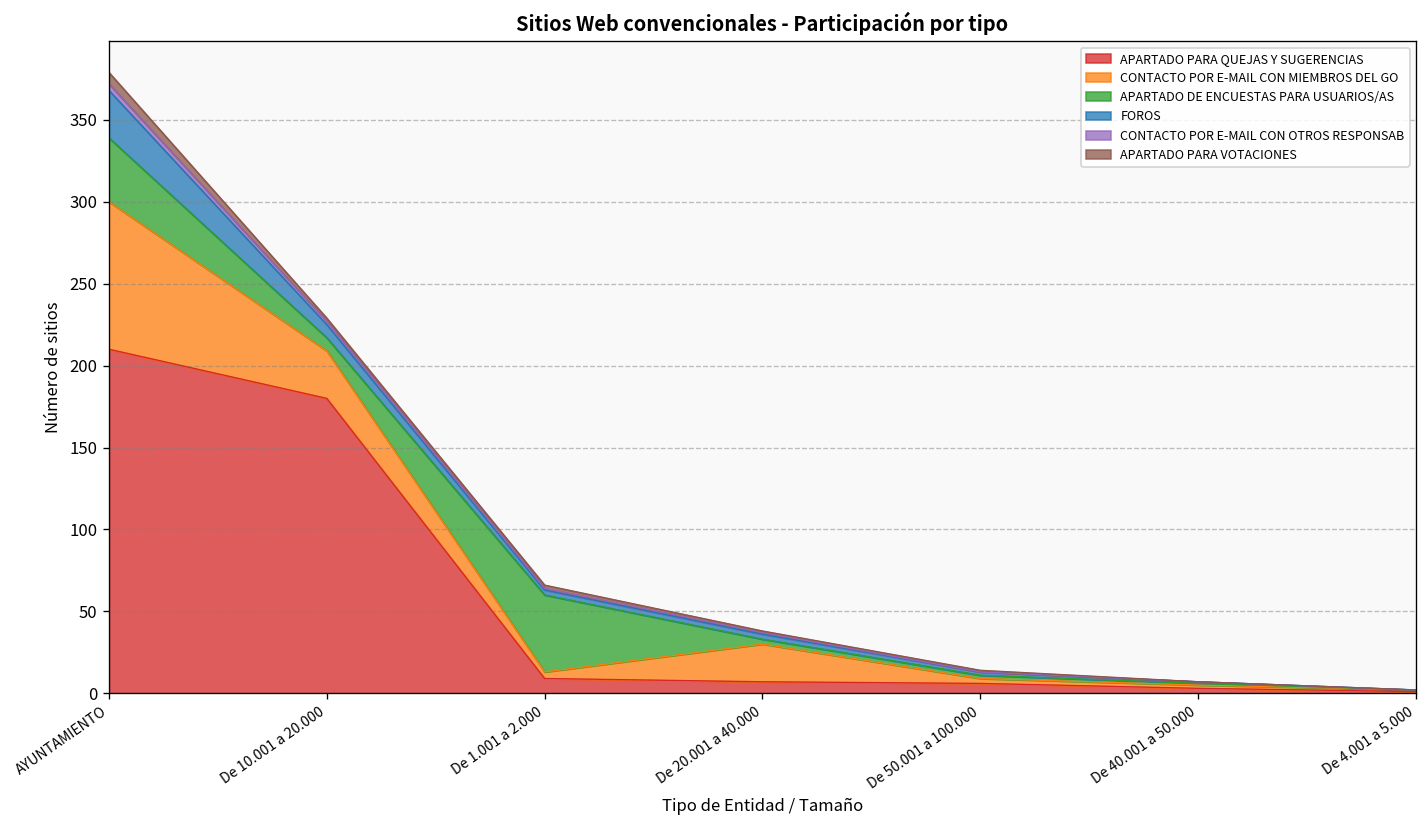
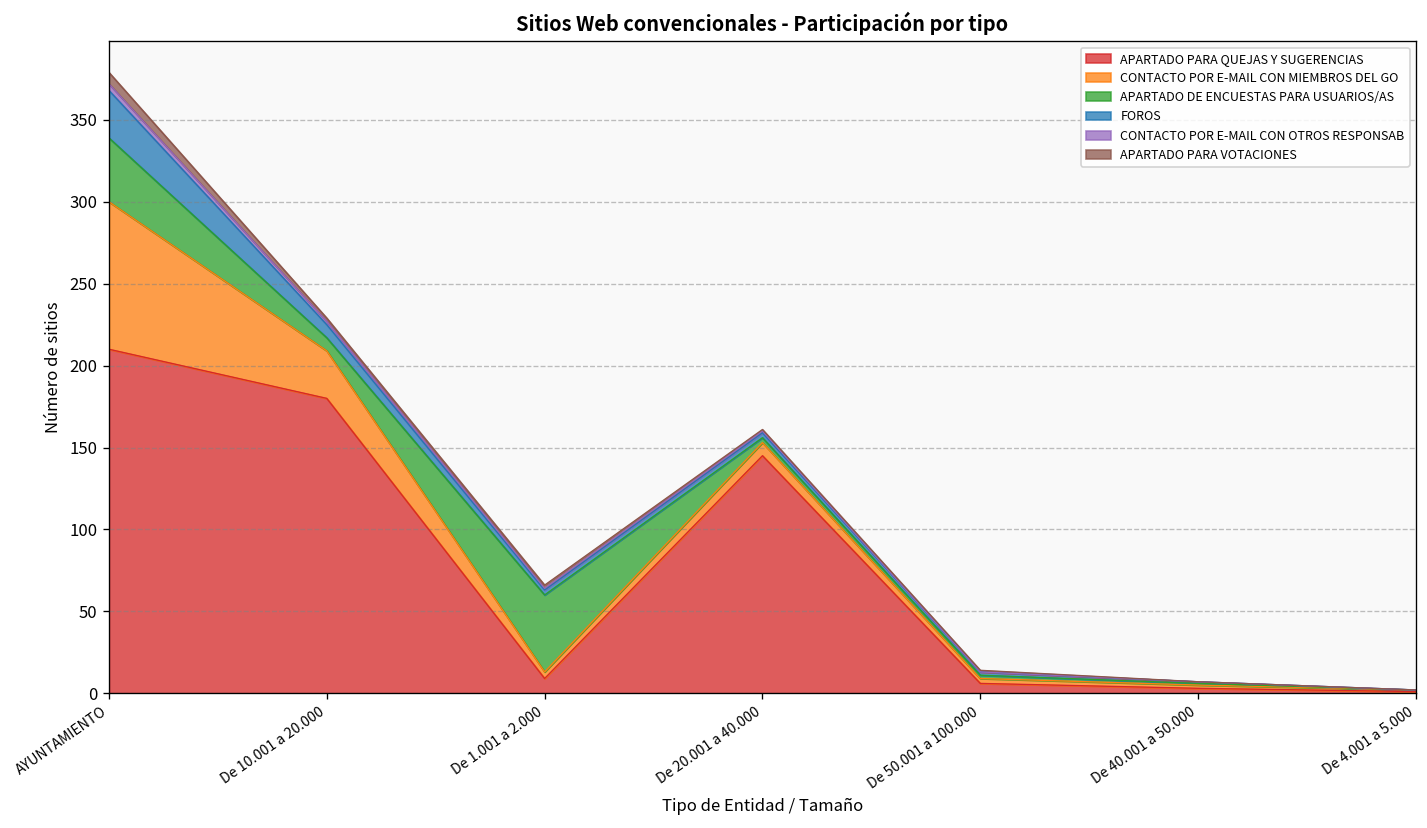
APARTADO PARA QUEJAS Y SUGERENCIAS, De 20.001 a 40.000: 7 -> 145
CONTACTO POR E-MAIL CON MIEMBROS DEL GO, De 20.001 a 40.000: 23 -> 8
